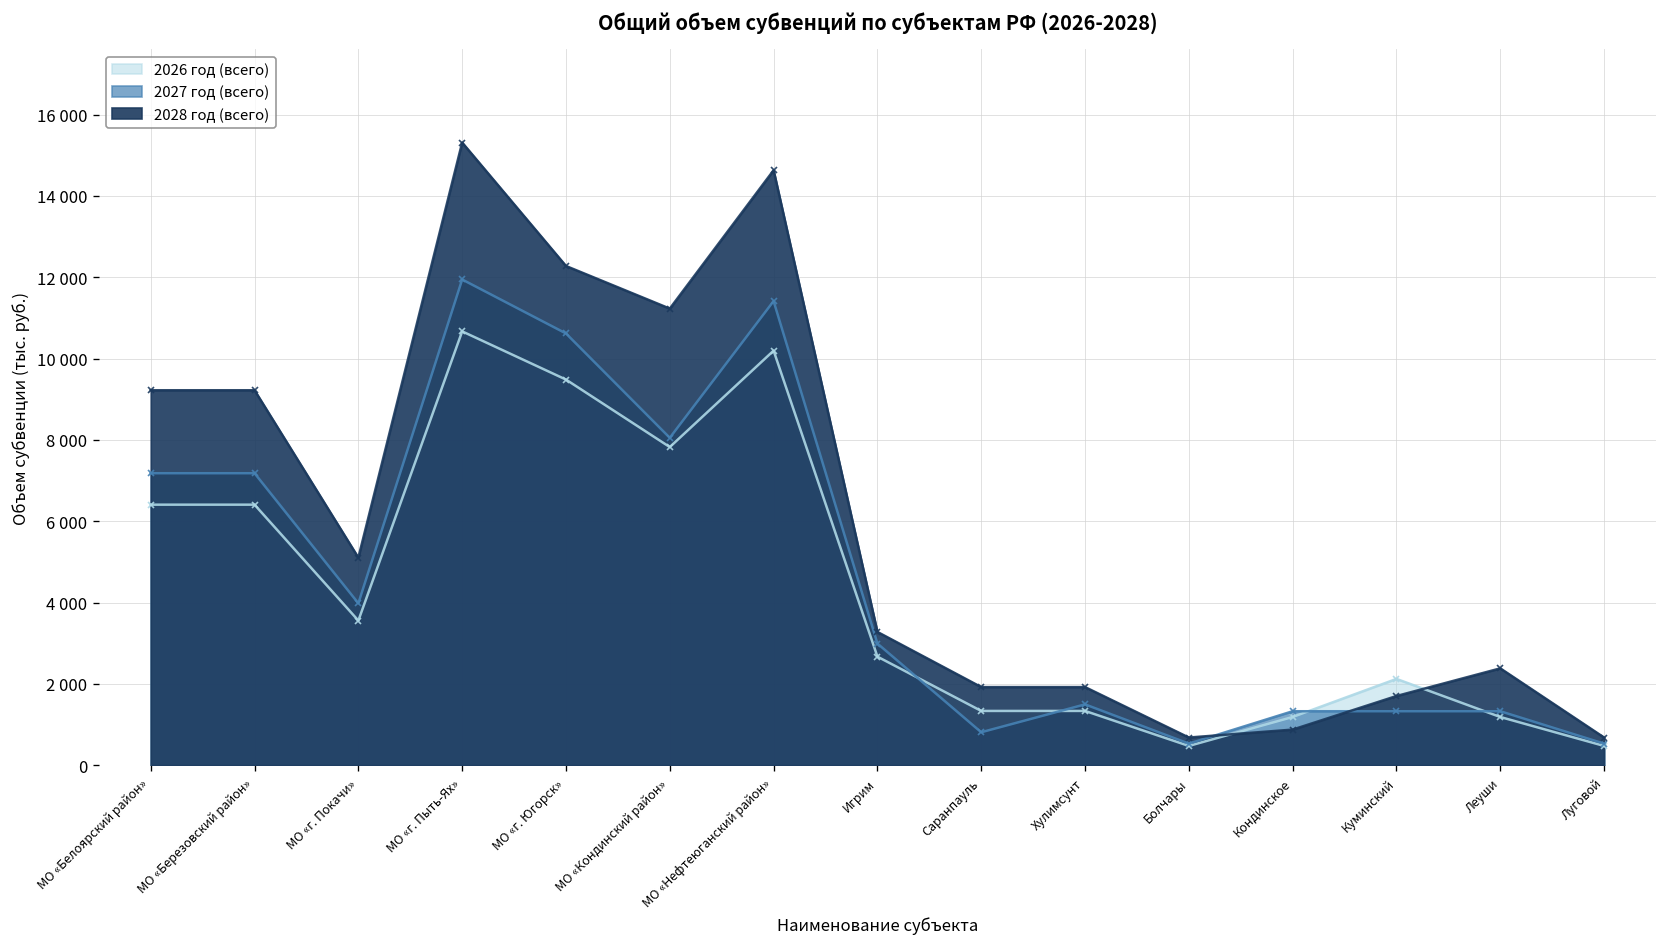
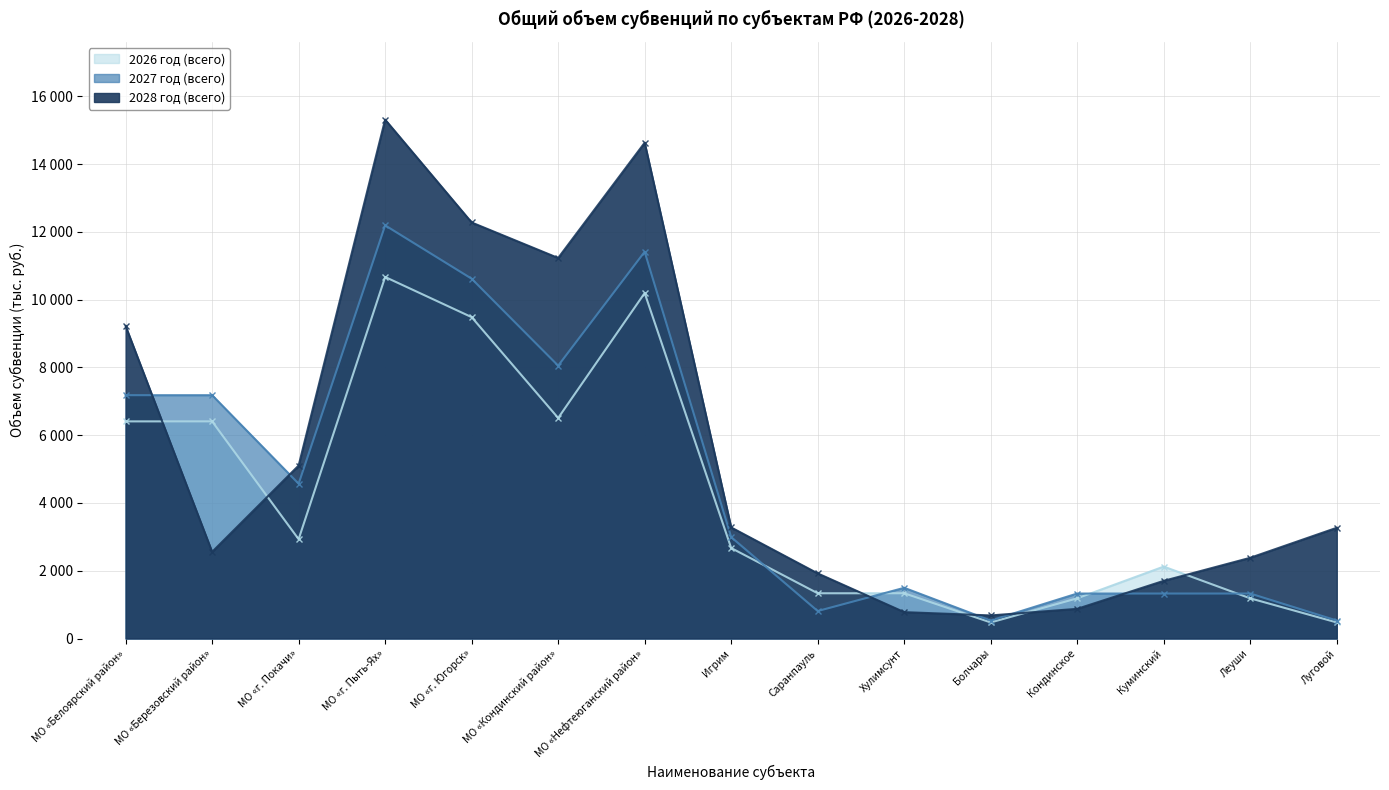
2028 год (всего), МО «Березовский район»: 9200 -> 2600
2026 год (всего), МО «г. Покачи»: 3600 -> 2900
2027 год (всего), МО «г. Покачи»: 4000 -> 4600
2027 год (всего), МО «г. Пыть-Ях»: 11900 -> 12200
2026 год (всего), МО «Кондинский район»: 7800 -> 6500
2028 год (всего), Хулимсунт: 1900 -> 800
2028 год (всего), Луговой: 700 -> 3300
